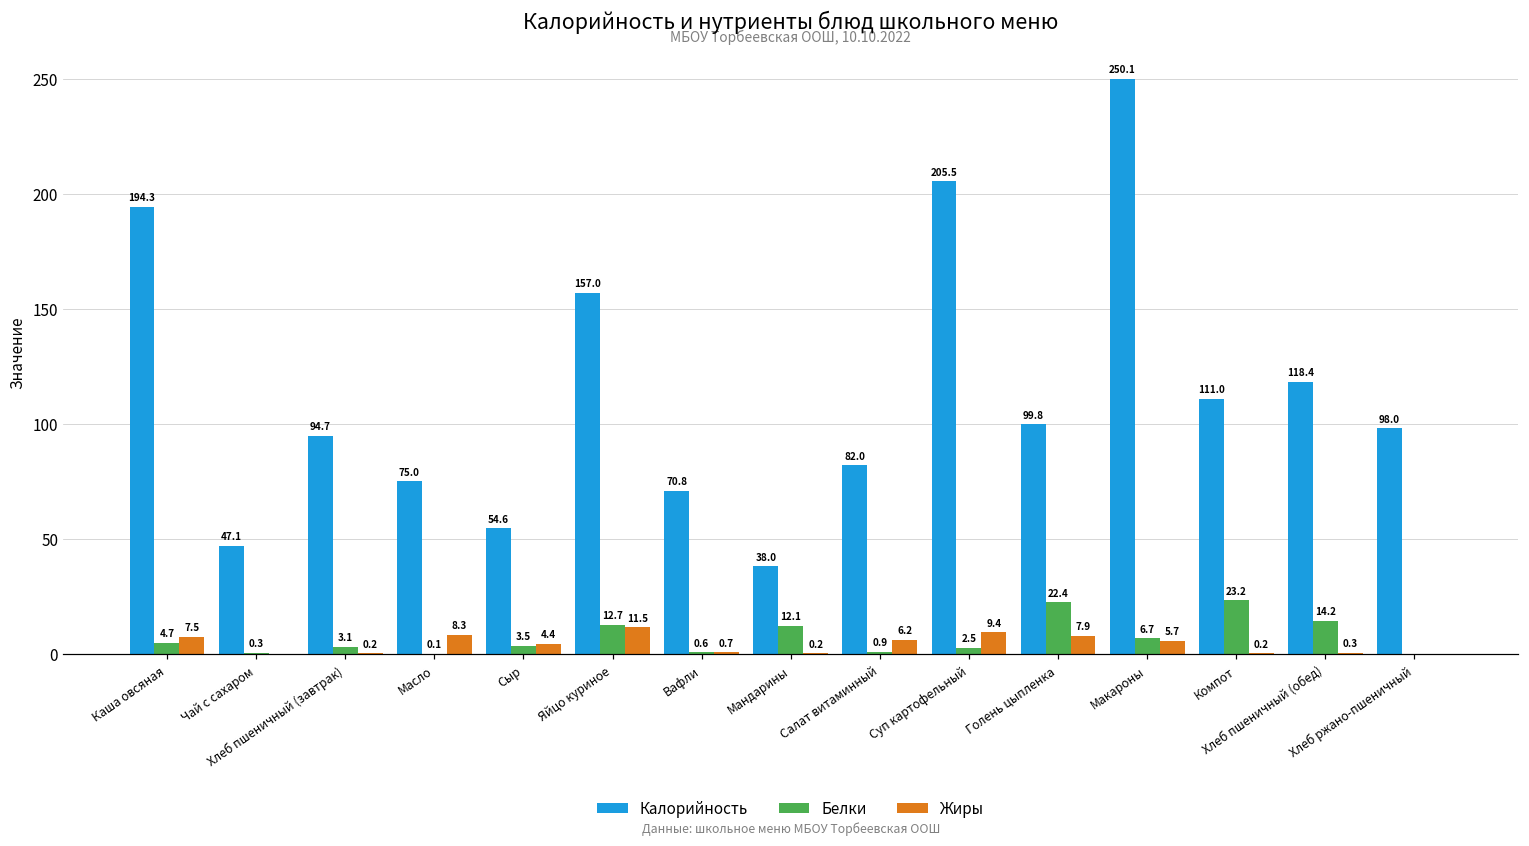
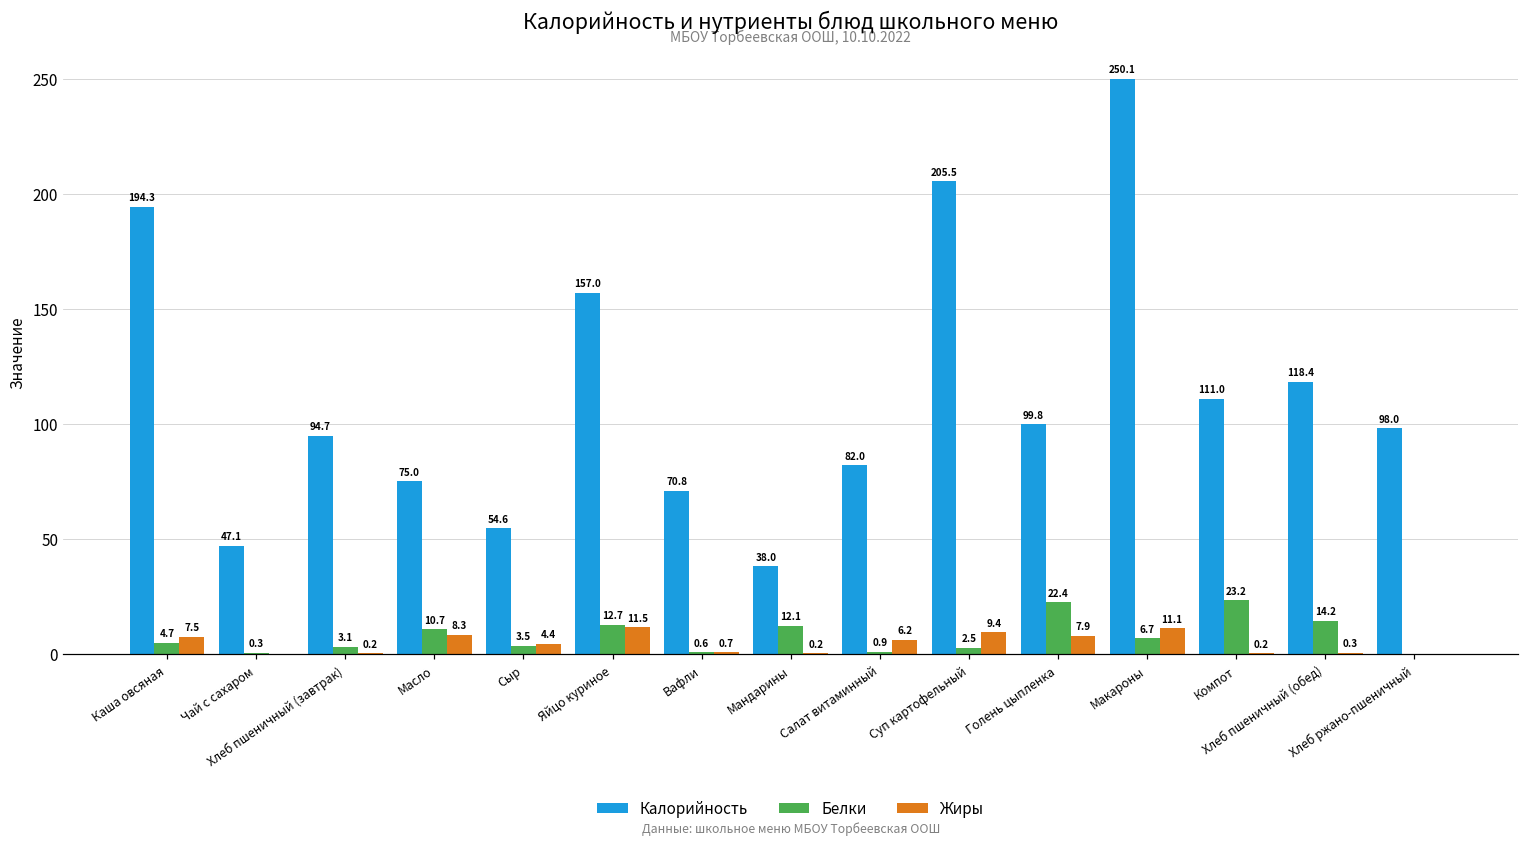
Белки, Масло: 0.1 -> 10.7
Жиры, Макароны: 5.7 -> 11.1
